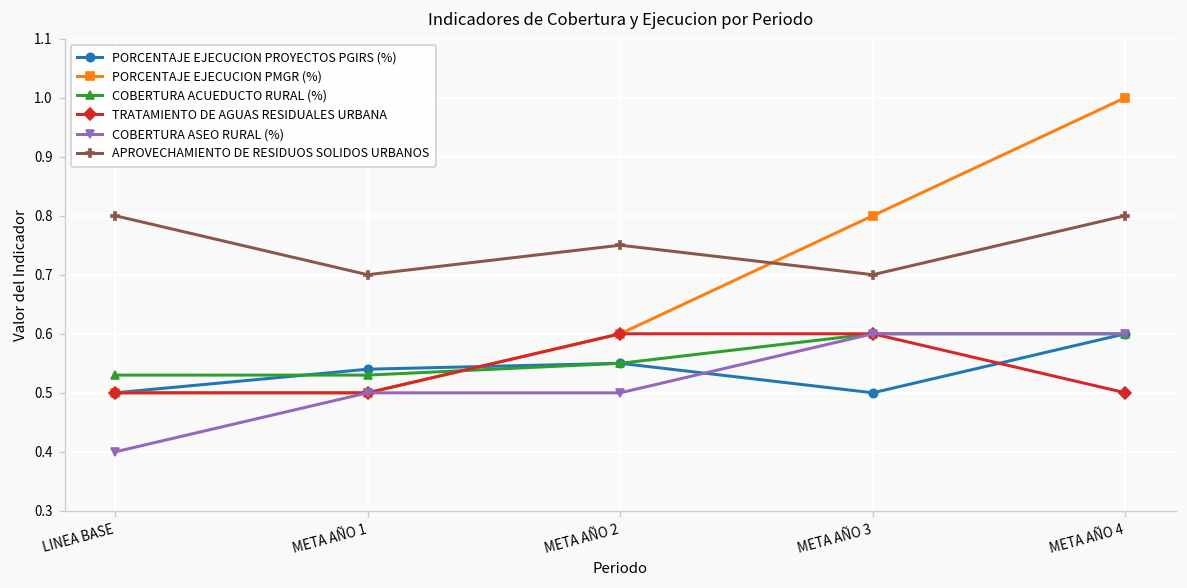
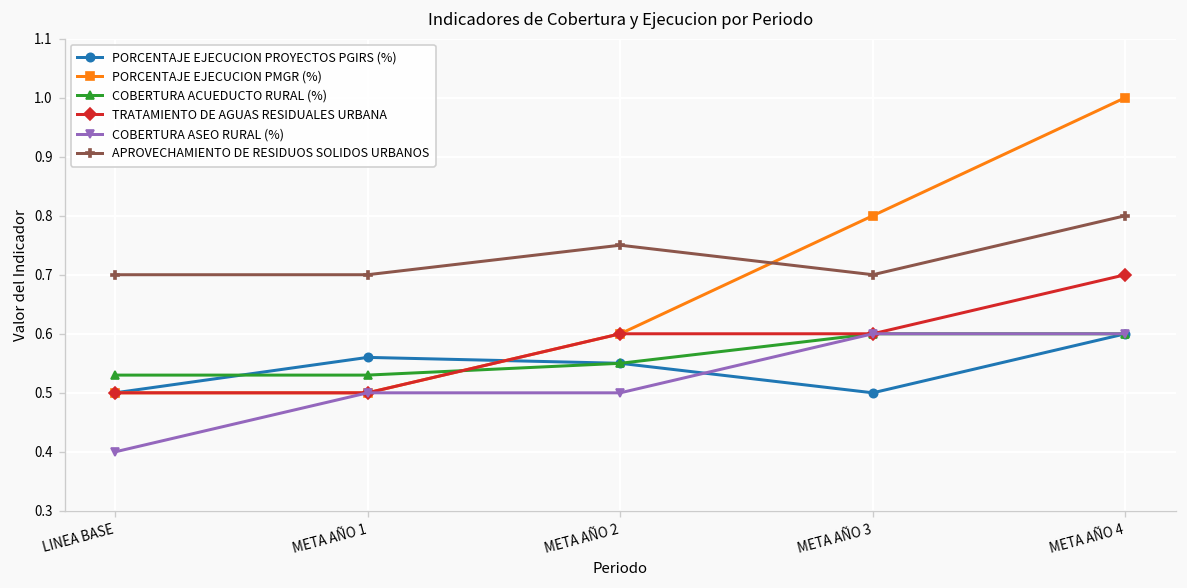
APROVECHAMIENTO DE RESIDUOS SOLIDOS URBANOS, LINEA BASE: 0.8 -> 0.7
PORCENTAJE EJECUCION PROYECTOS PGIRS (%), META AÑO 1: 0.54 -> 0.56
TRATAMIENTO DE AGUAS RESIDUALES URBANA, META AÑO 4: 0.5 -> 0.7
